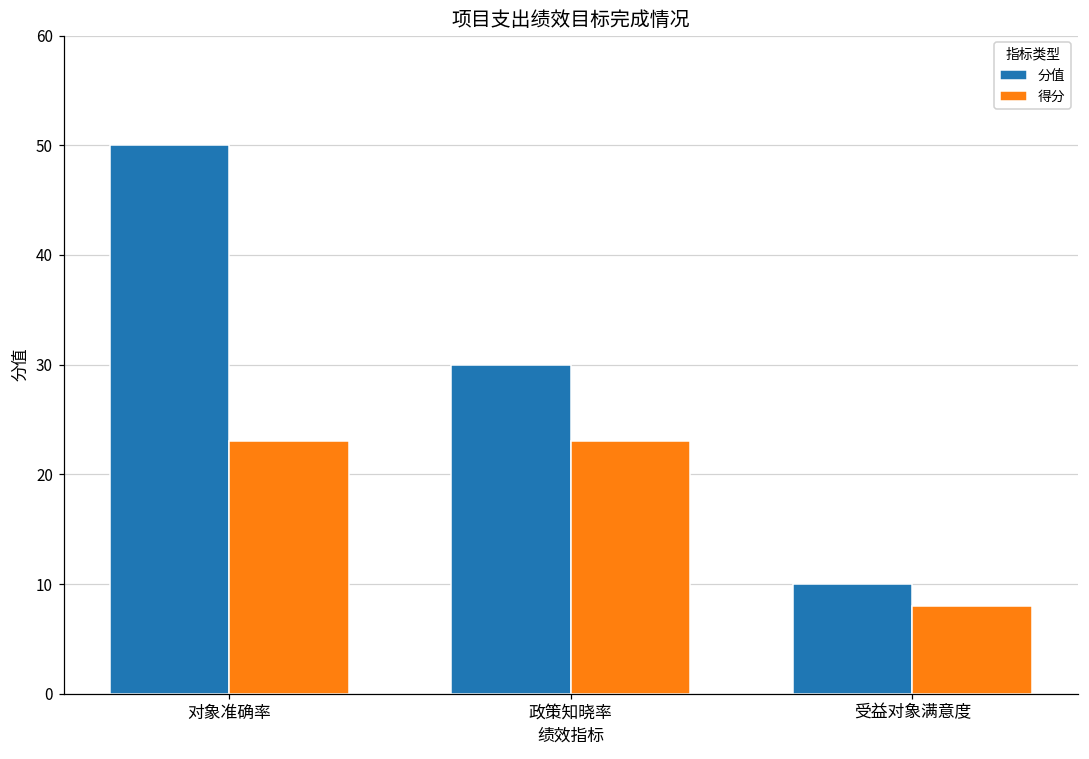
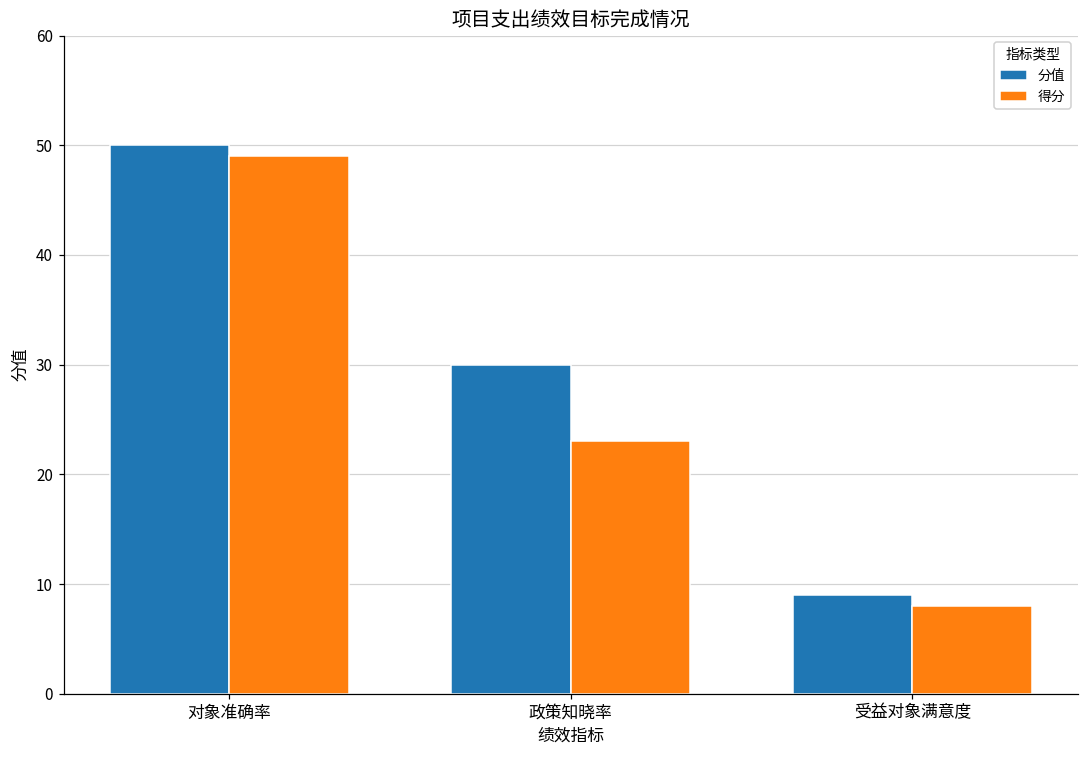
得分, 对象准确率: 23 -> 49
分值, 受益对象满意度: 10 -> 9
